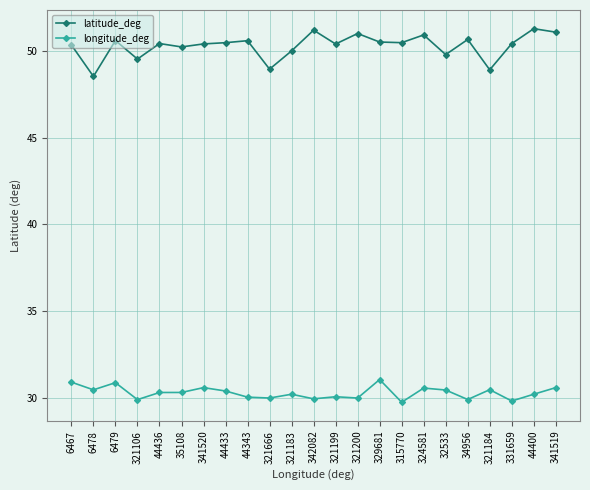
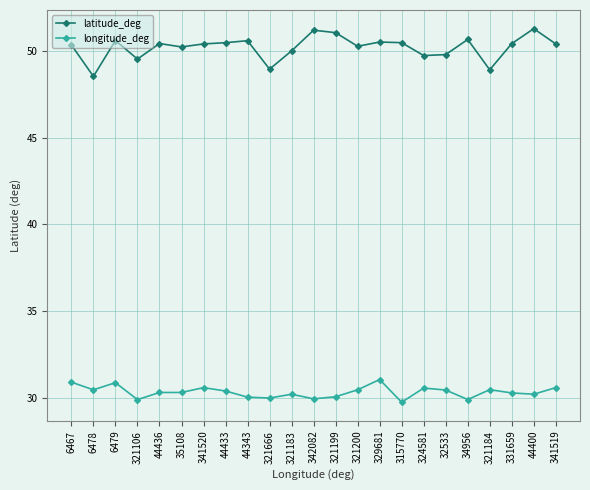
latitude_deg, 321199: 50.4 -> 51.1
latitude_deg, 321200: 51.0 -> 50.3
longitude_deg, 321200: 30.0 -> 30.5
latitude_deg, 324581: 50.9 -> 49.7
longitude_deg, 331659: 29.8 -> 30.3
latitude_deg, 341519: 51.1 -> 50.4
